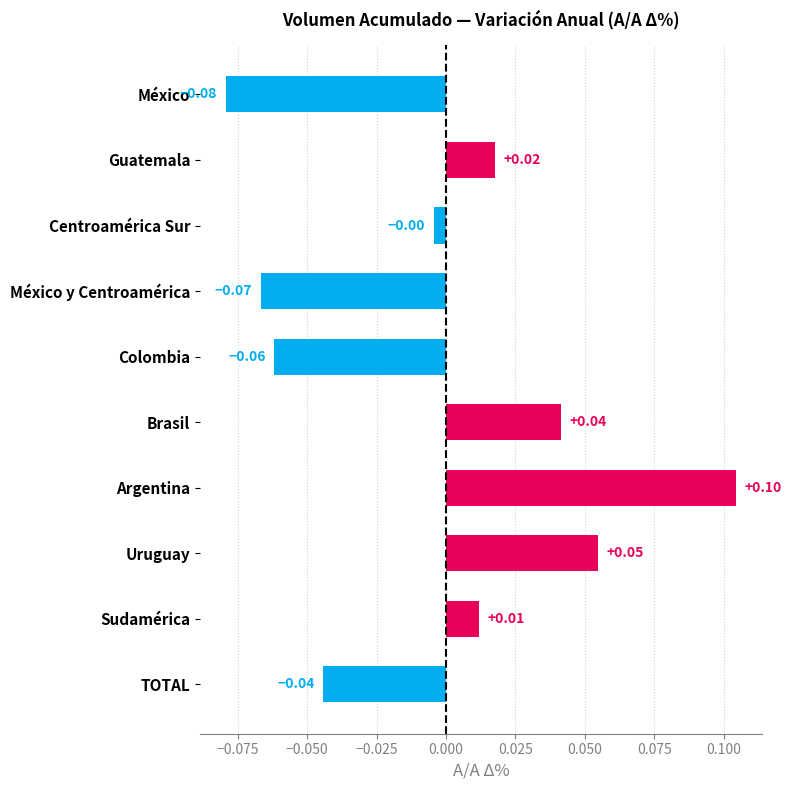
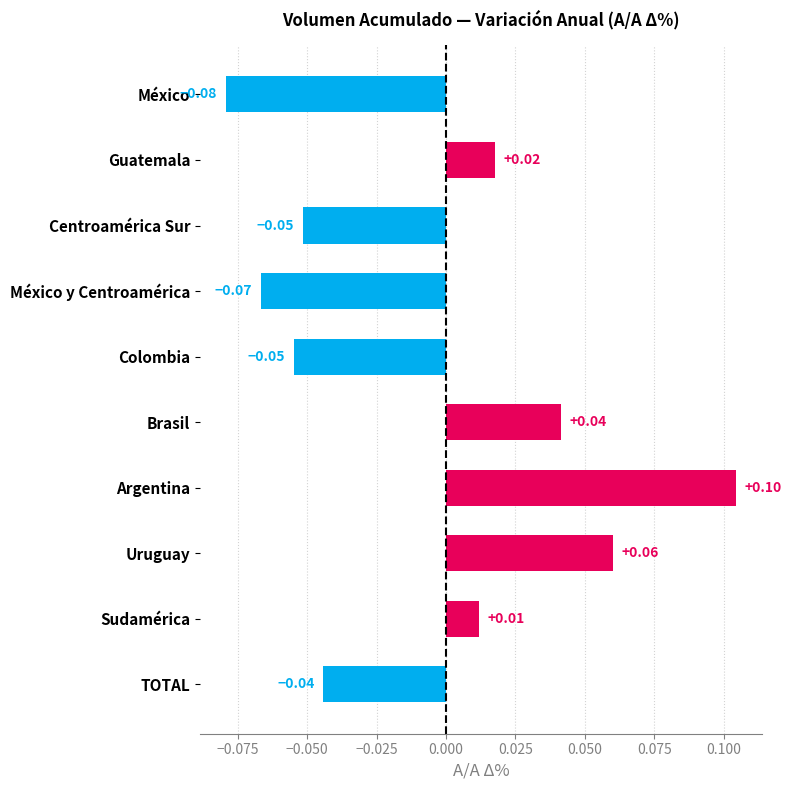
Centroamérica Sur: -0.00 -> -0.05
Colombia: -0.06 -> -0.05
Uruguay: +0.05 -> +0.06
